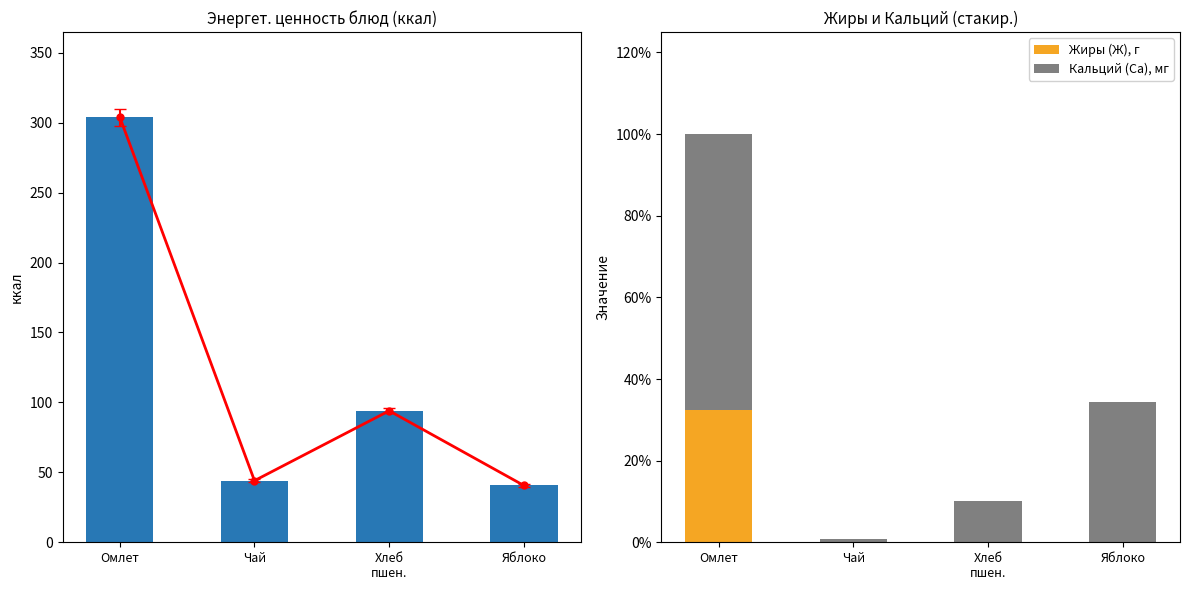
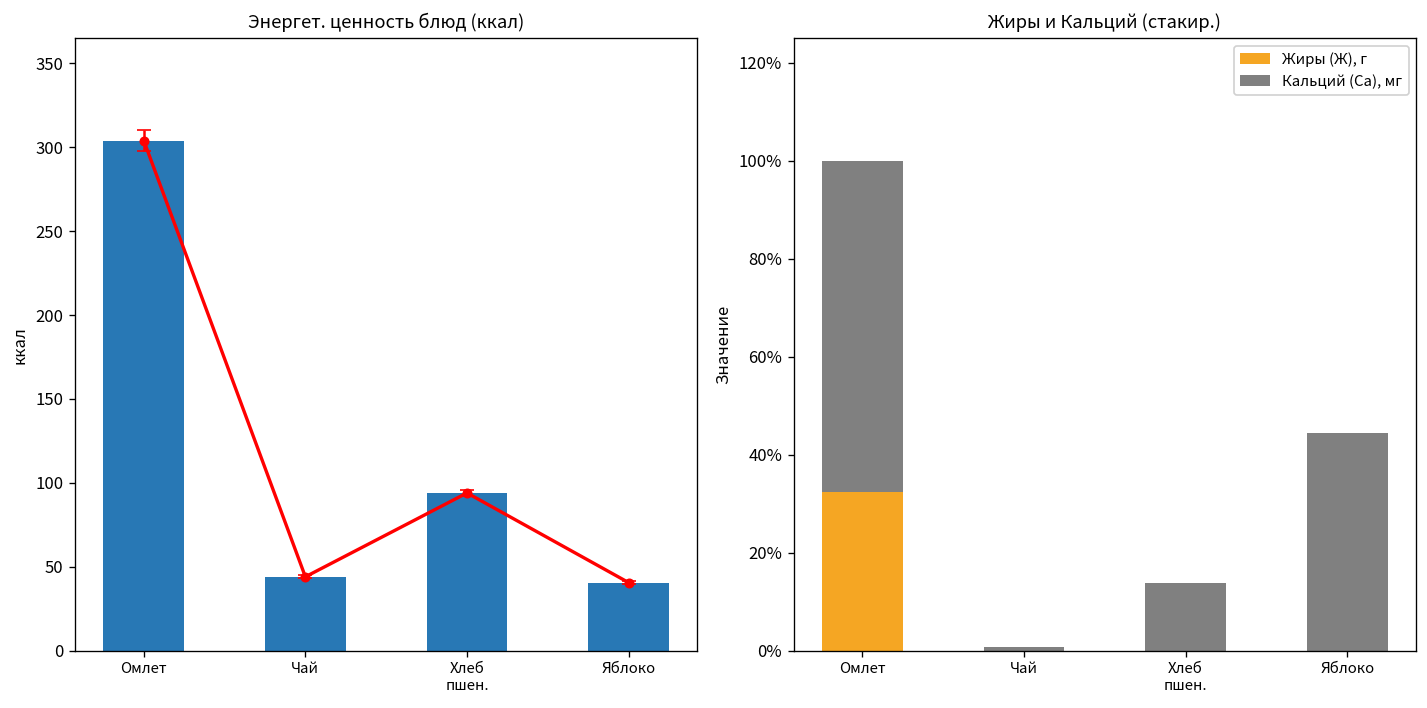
Жиры и Кальций (стакир.), Кальций (Ca), мг, Хлеб пшен.: 10% -> 14%
Жиры и Кальций (стакир.), Кальций (Ca), мг, Яблоко: 34% -> 44%
